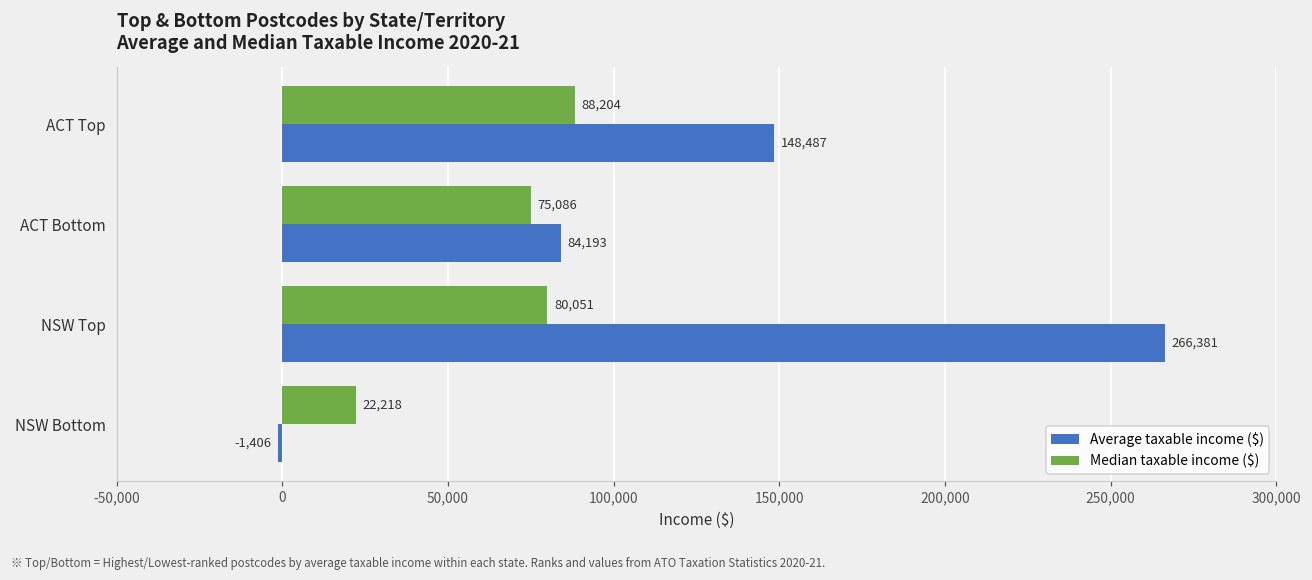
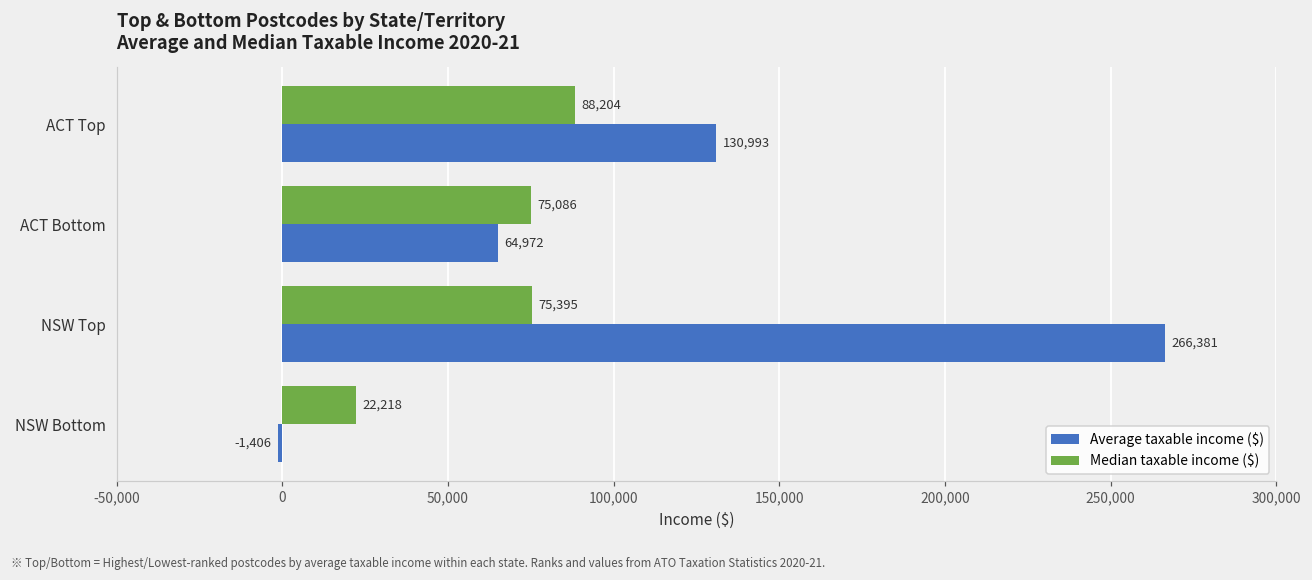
Average taxable income ($), ACT Top: 148,487 -> 130,993
Average taxable income ($), ACT Bottom: 84,193 -> 64,972
Median taxable income ($), NSW Top: 80,051 -> 75,395
